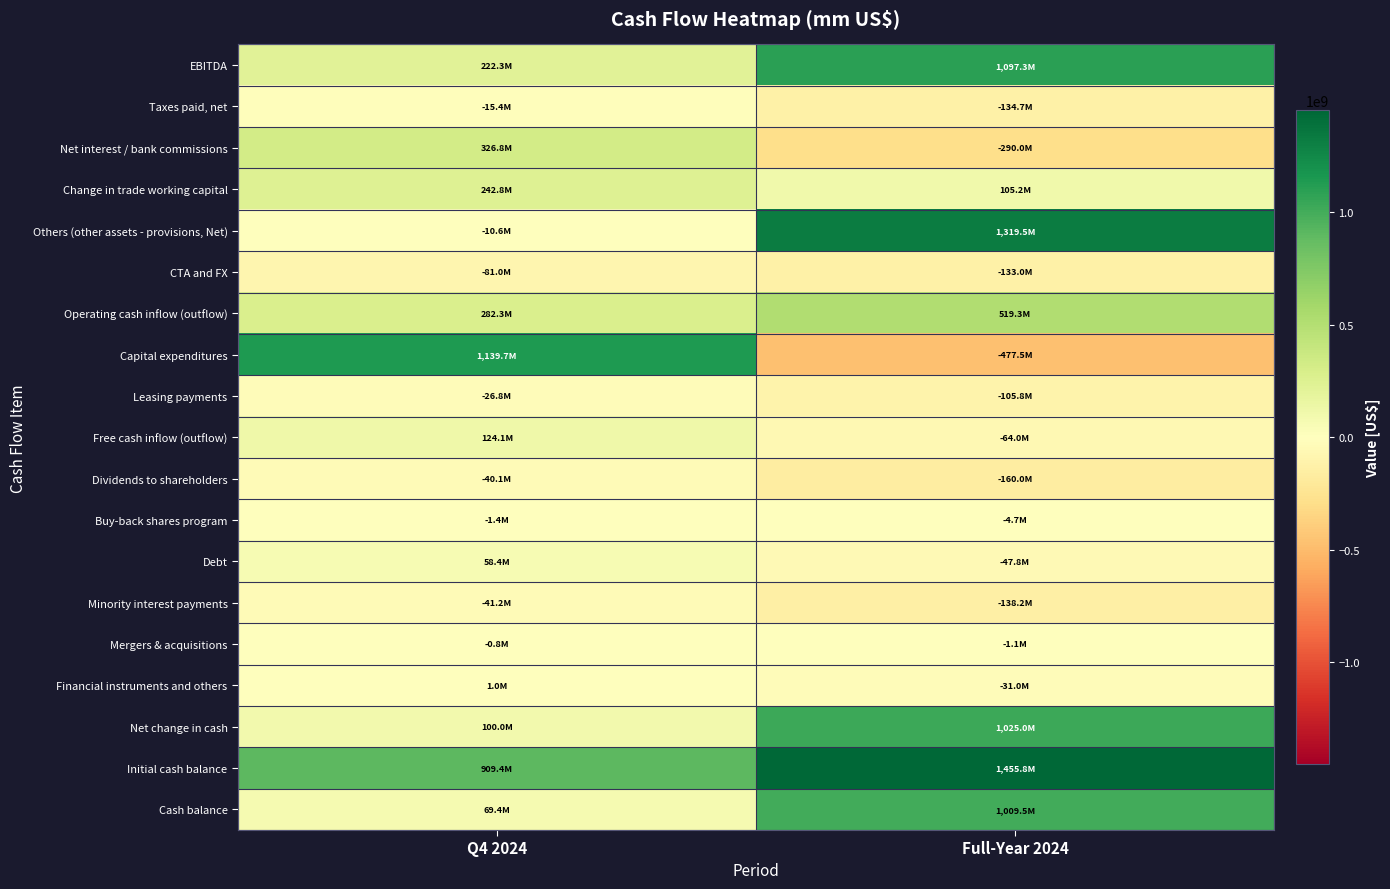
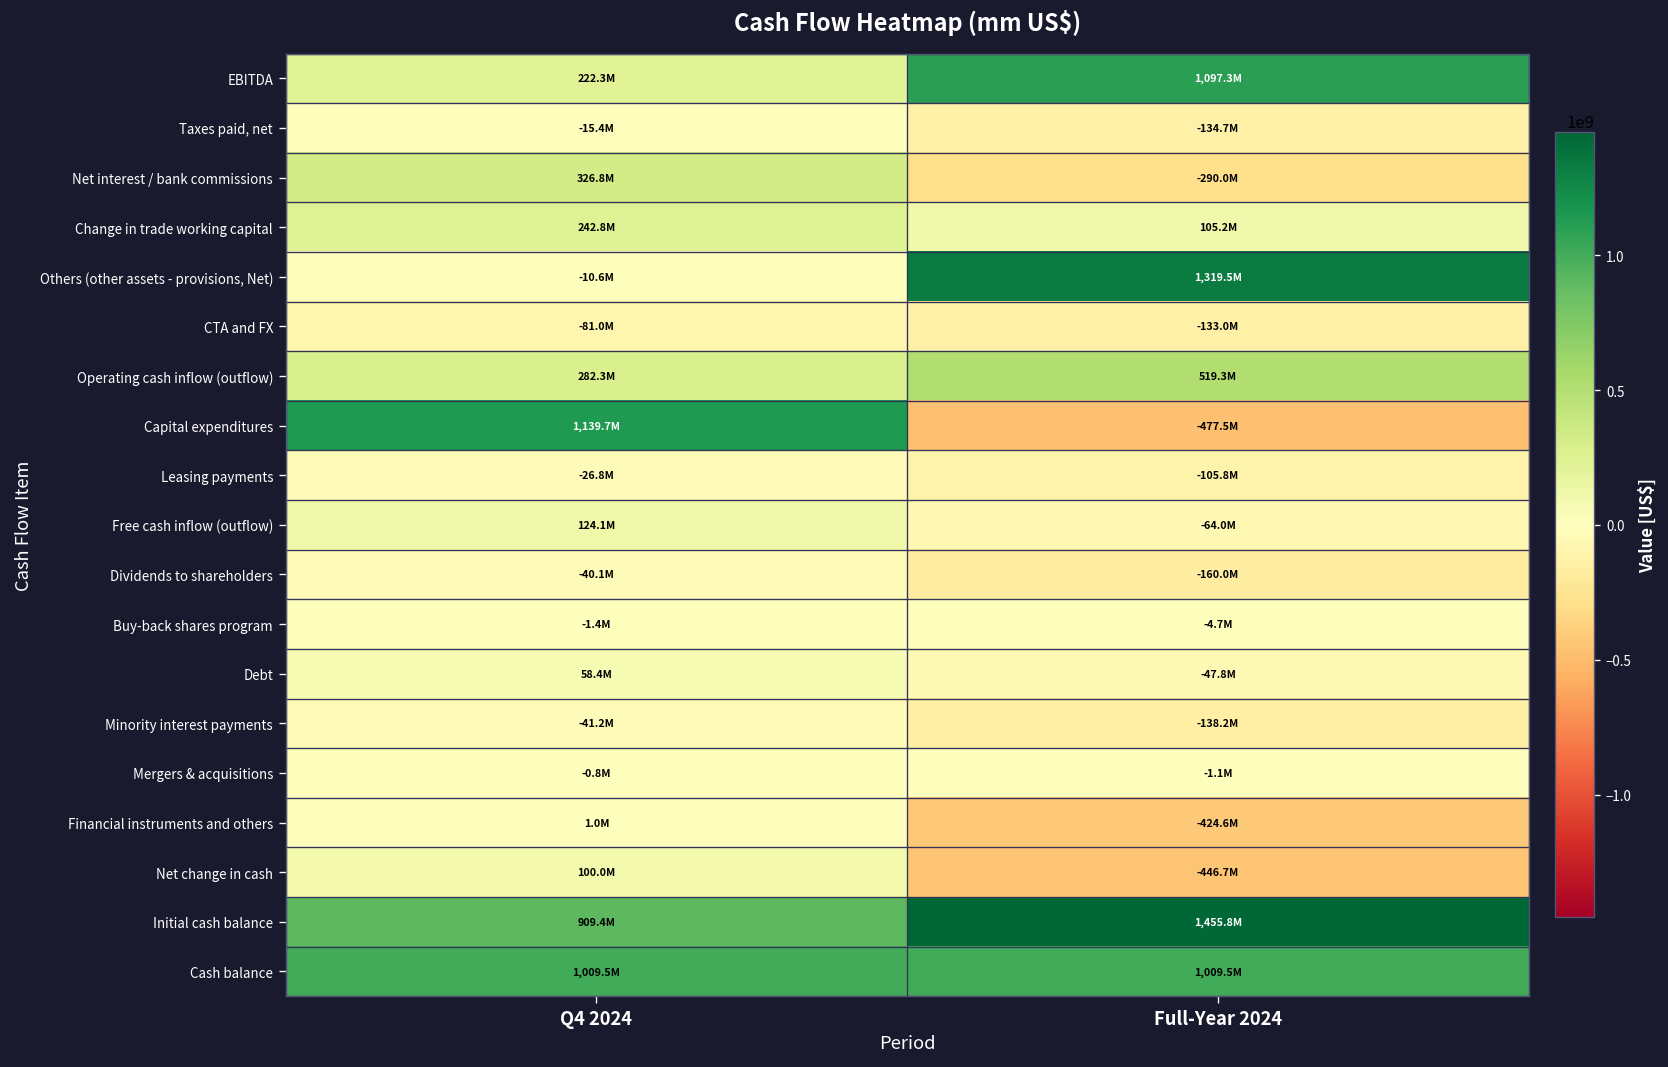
Financial instruments and others, Full-Year 2024: -31.0M -> -424.6M
Net change in cash, Full-Year 2024: 1,025.0M -> -446.7M
Cash balance, Q4 2024: 69.4M -> 1,009.5M
